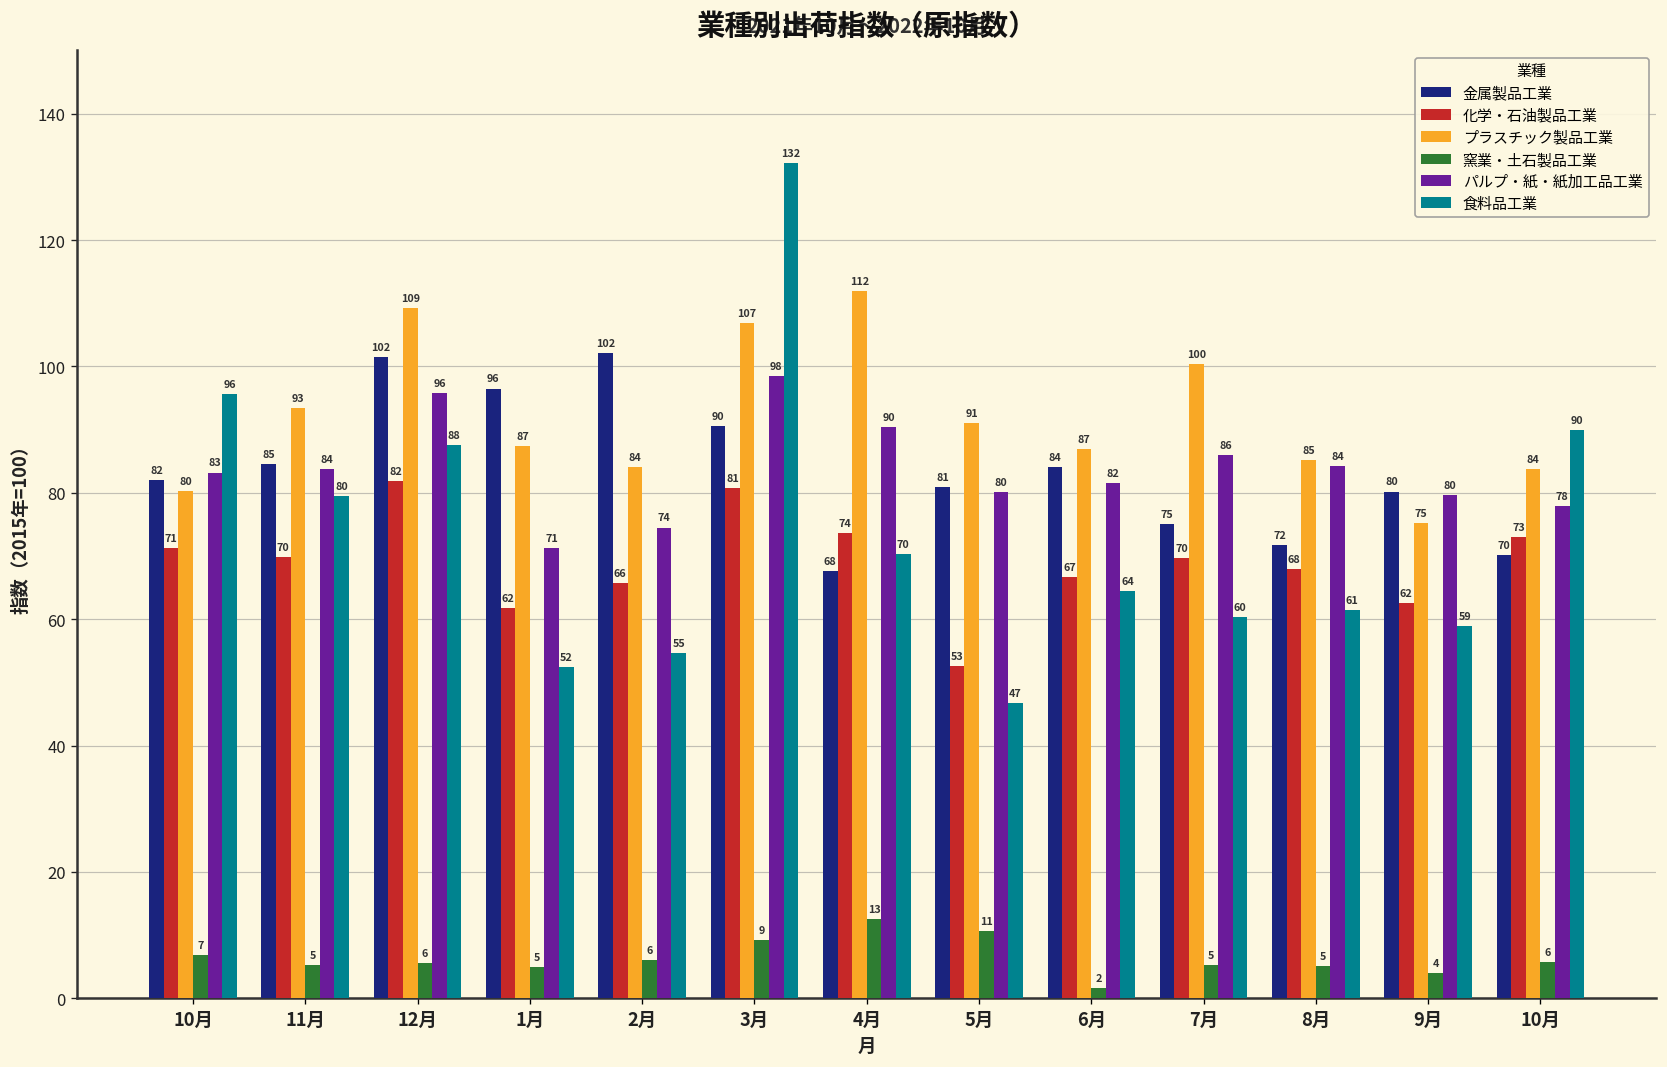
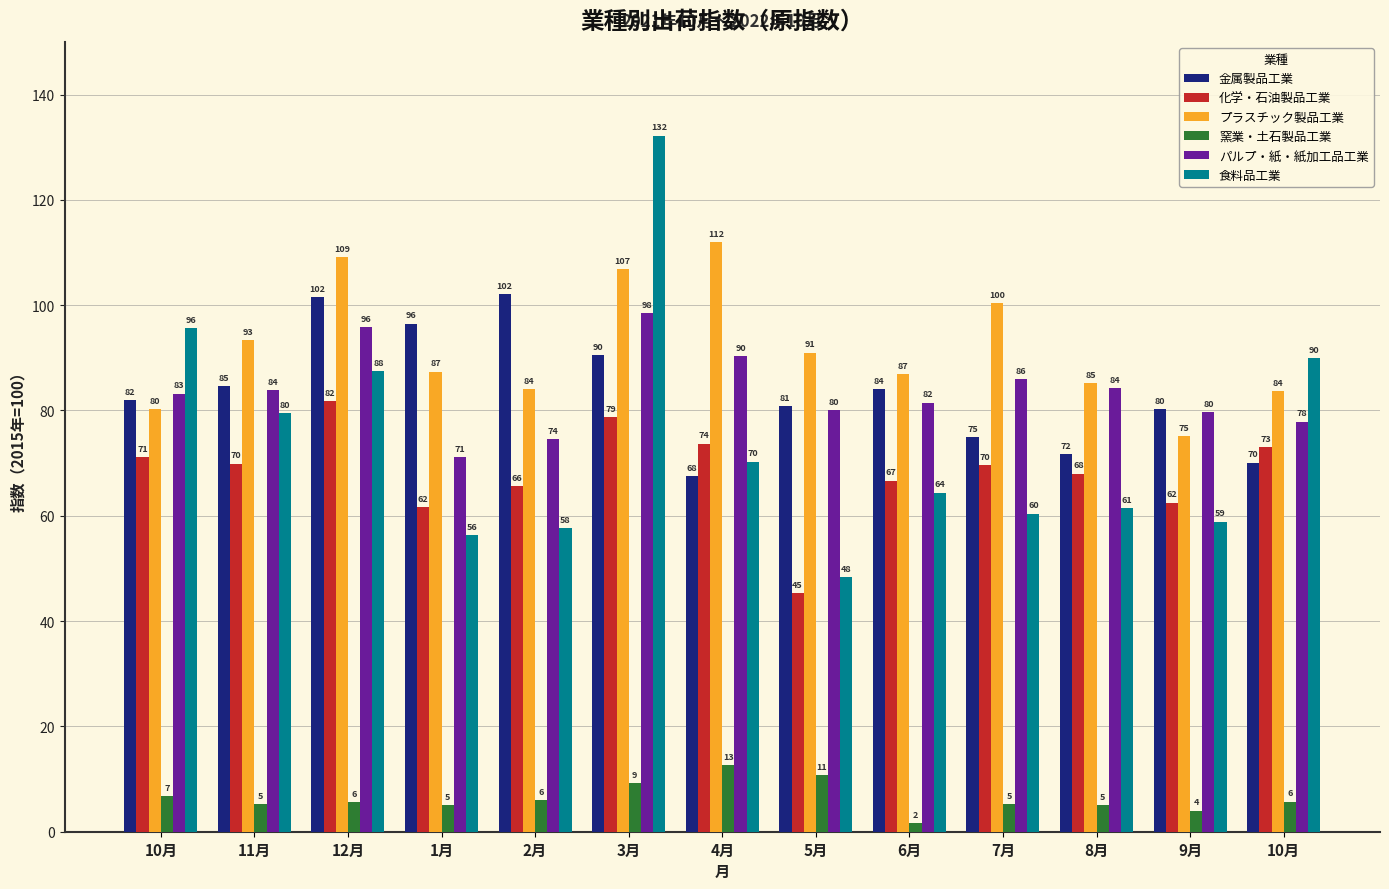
食料品工業, 1月: 52 -> 56
食料品工業, 2月: 55 -> 58
化学・石油製品工業, 3月: 81 -> 79
化学・石油製品工業, 5月: 53 -> 45
食料品工業, 5月: 47 -> 48
